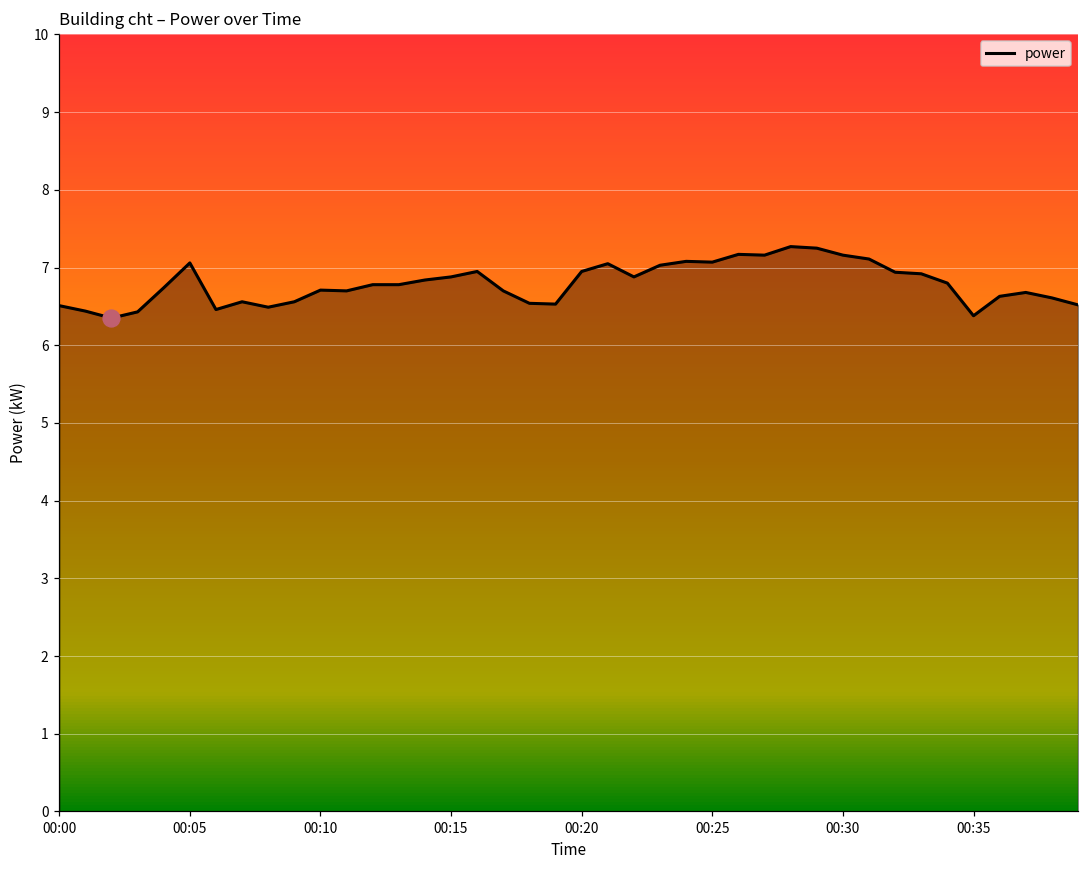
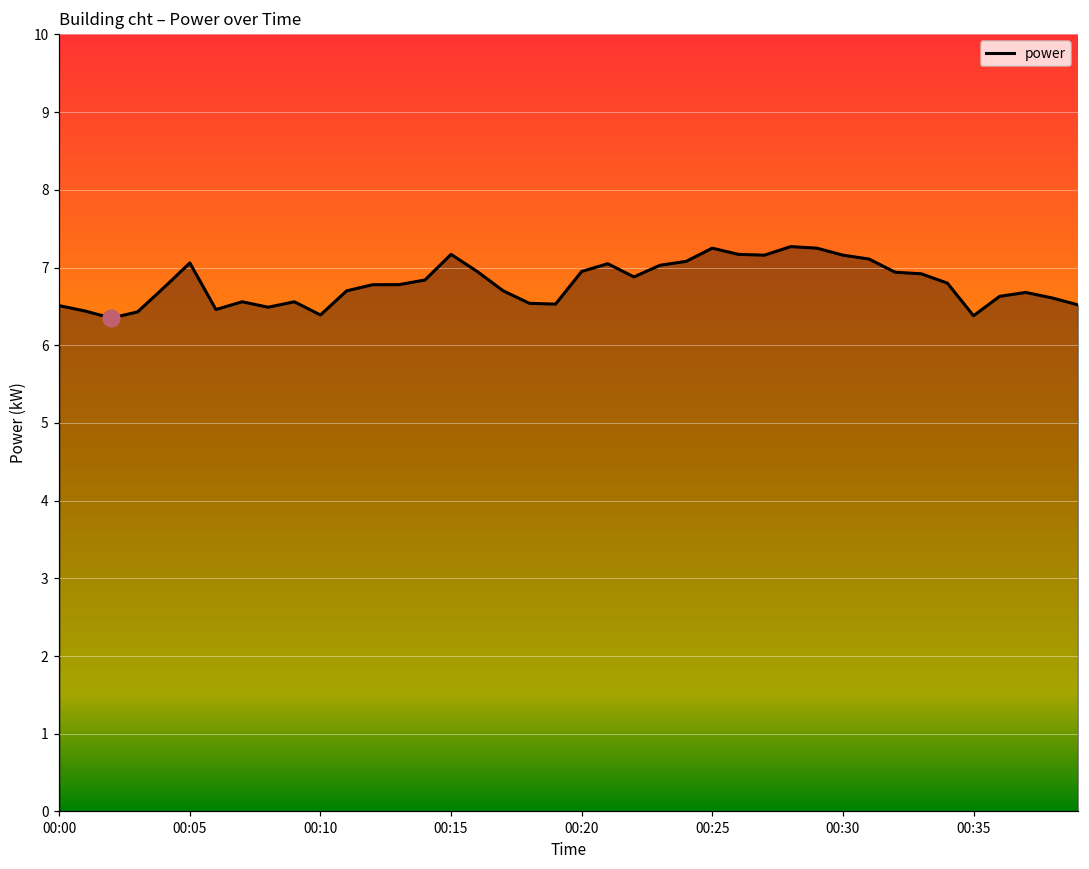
power, 00:10: 6.7 -> 6.4
power, 00:15: 6.9 -> 7.2
power, 00:25: 7.1 -> 7.3
